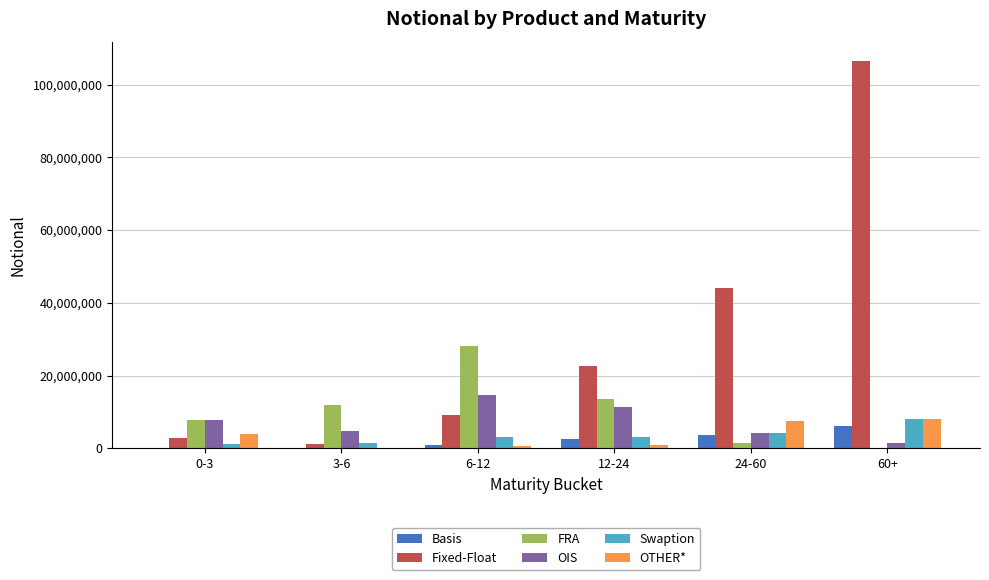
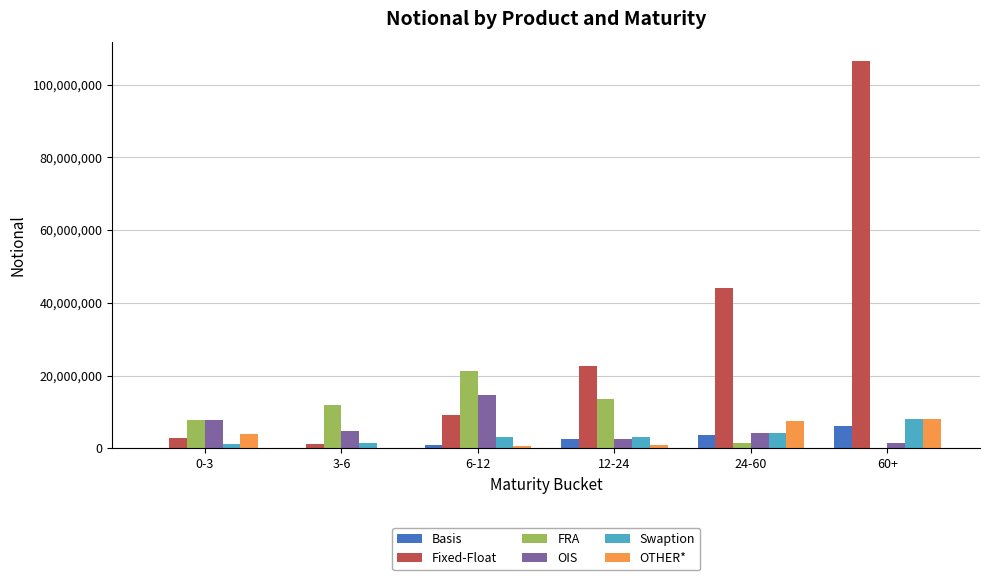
FRA, 6-12: 28,000,000 -> 21,000,000
OIS, 12-24: 11,000,000 -> 2,000,000
